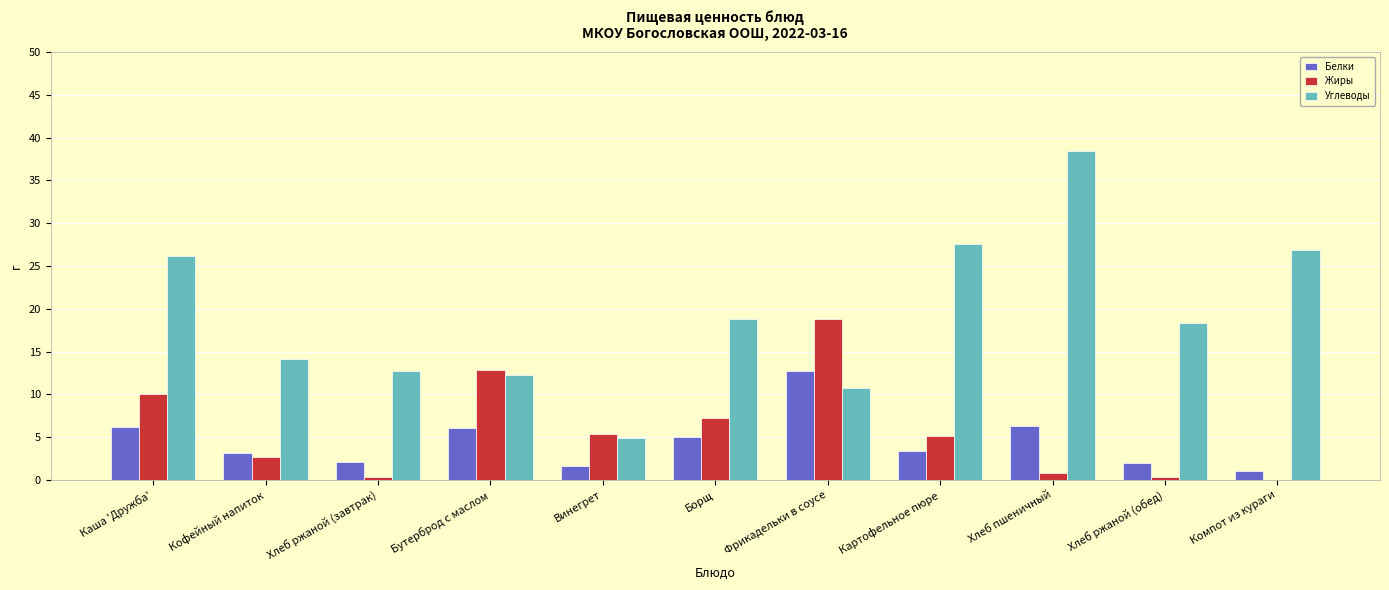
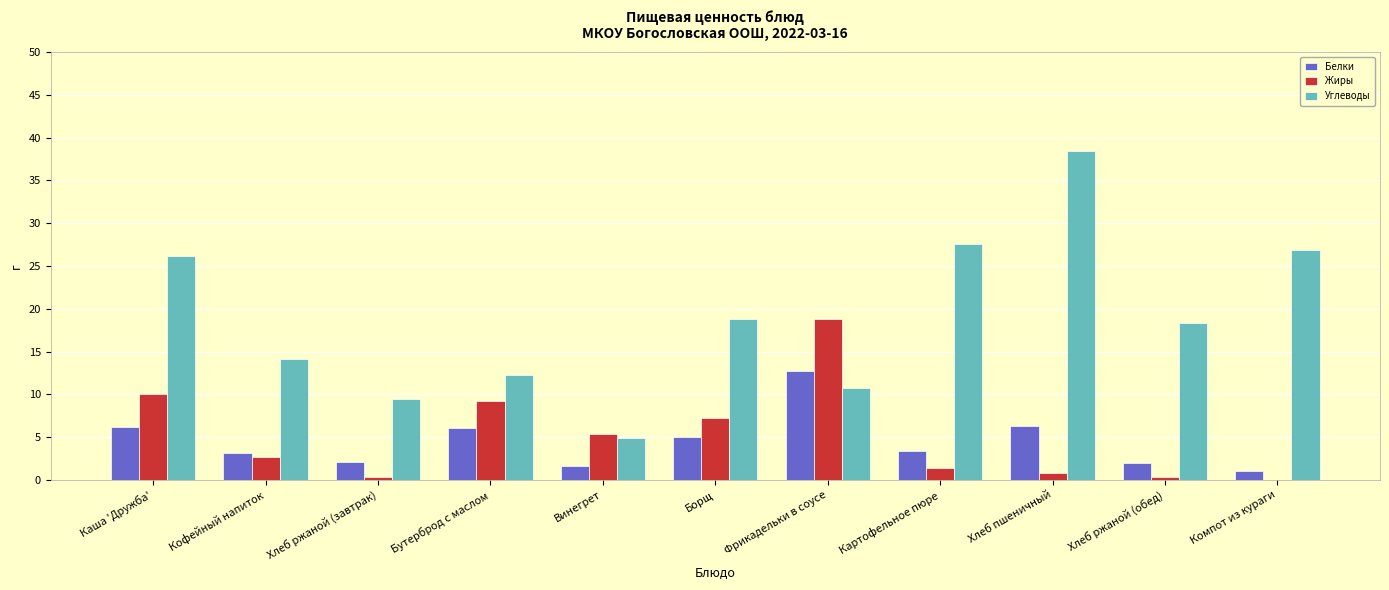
Углеводы, Хлеб ржаной (завтрак): 13 -> 10
Жиры, Бутерброд с маслом: 13 -> 9
Жиры, Картофельное пюре: 5 -> 1
